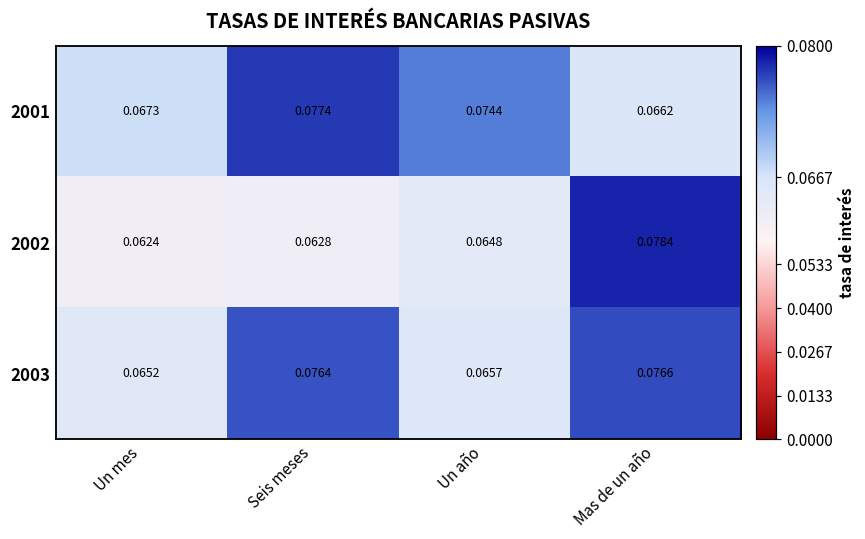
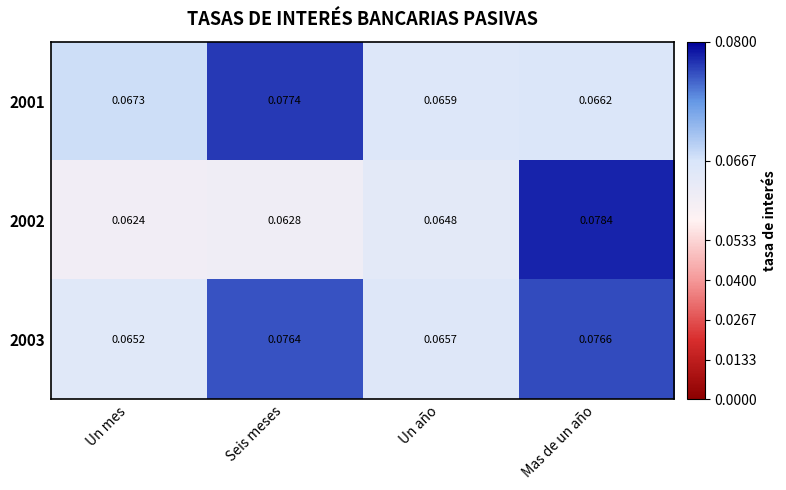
2001, Un año: 0.0744 -> 0.0659
